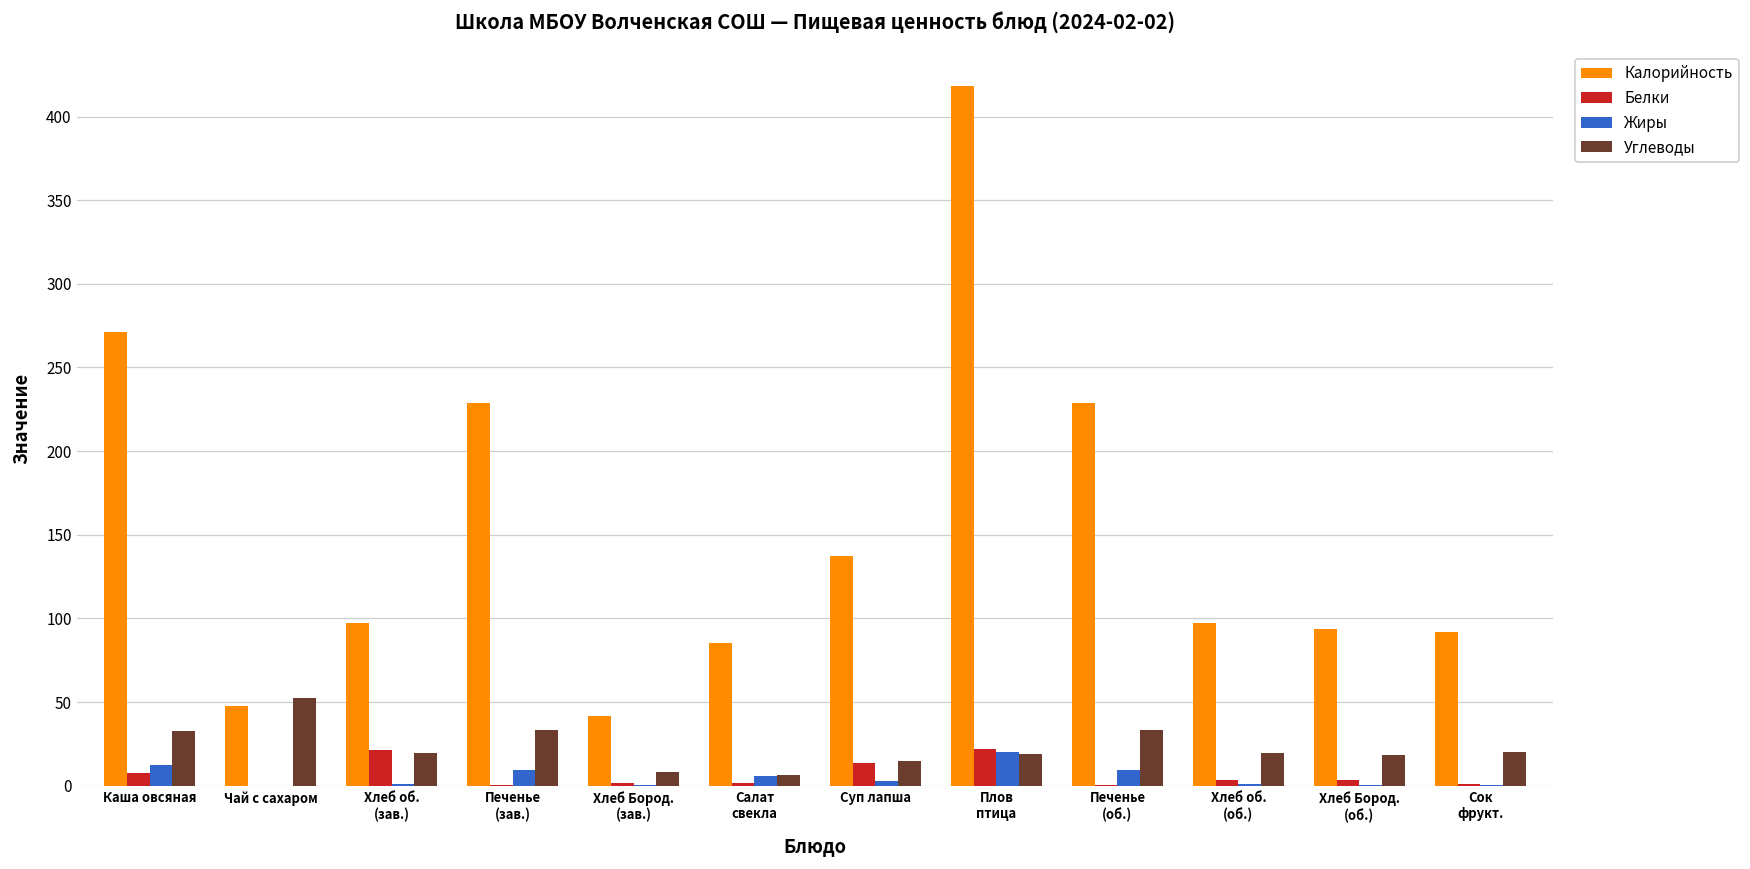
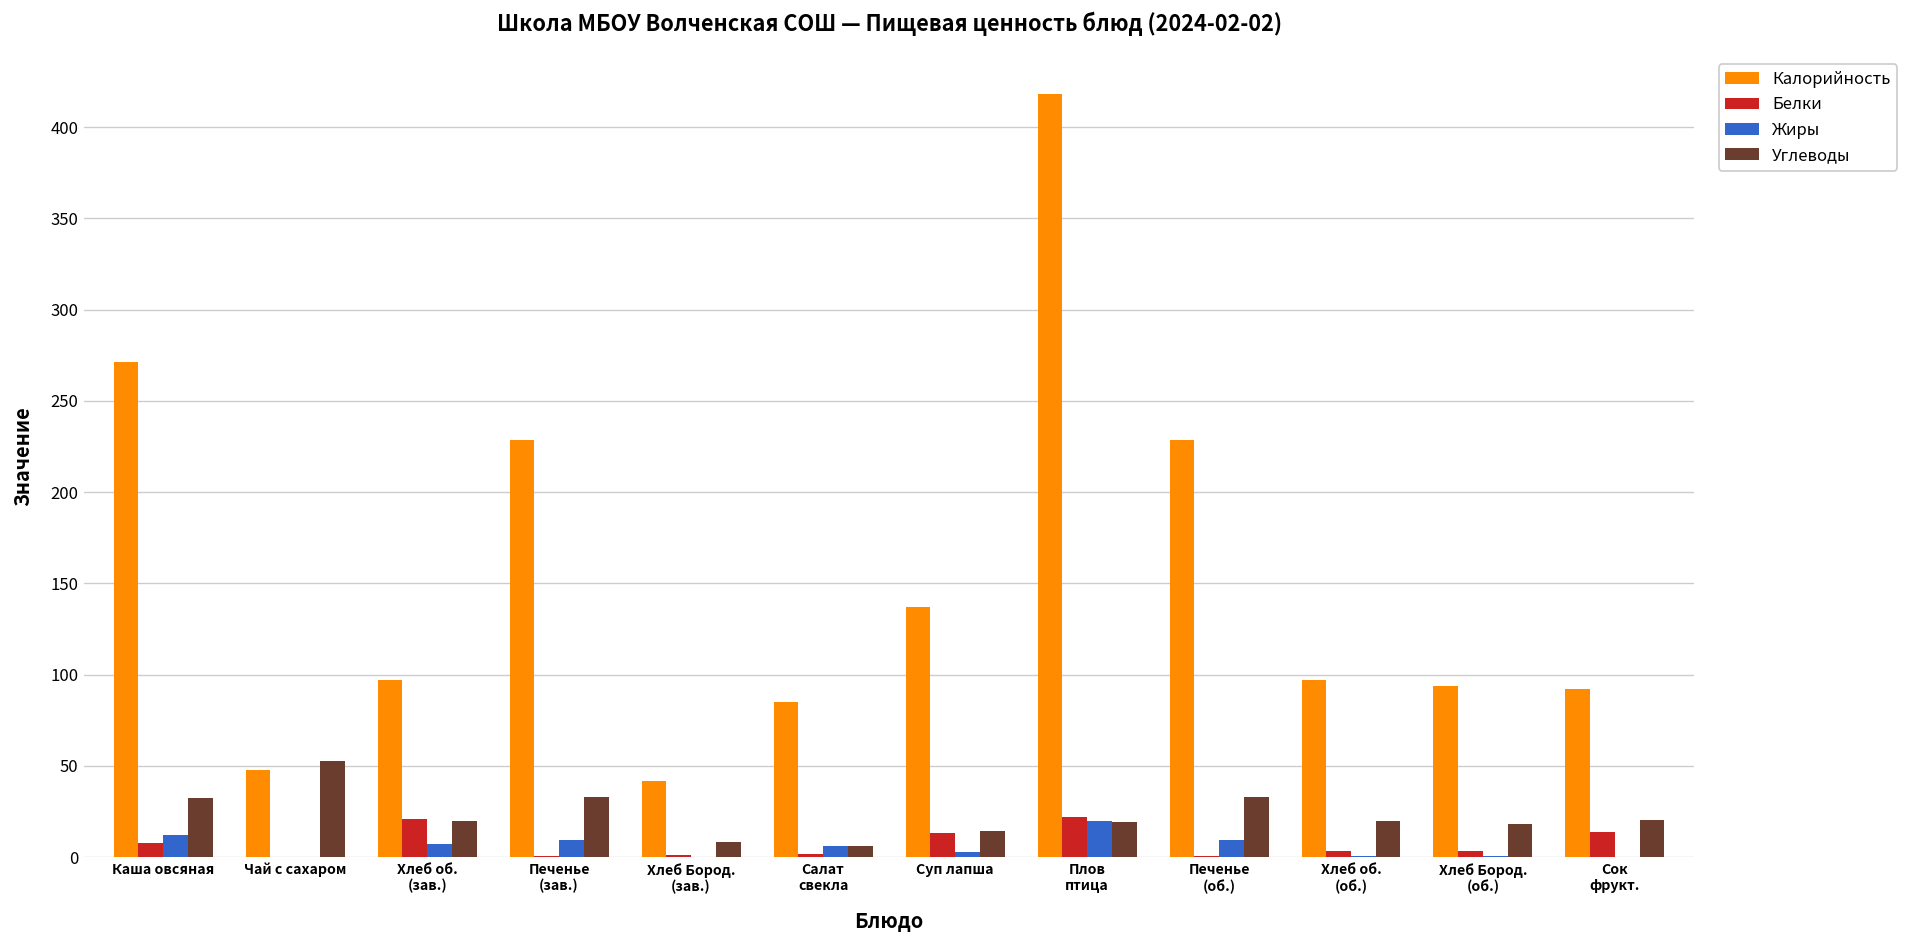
Жиры, Хлеб об. (зав.): 1 -> 7
Белки, Сок фрукт.: 1 -> 14
